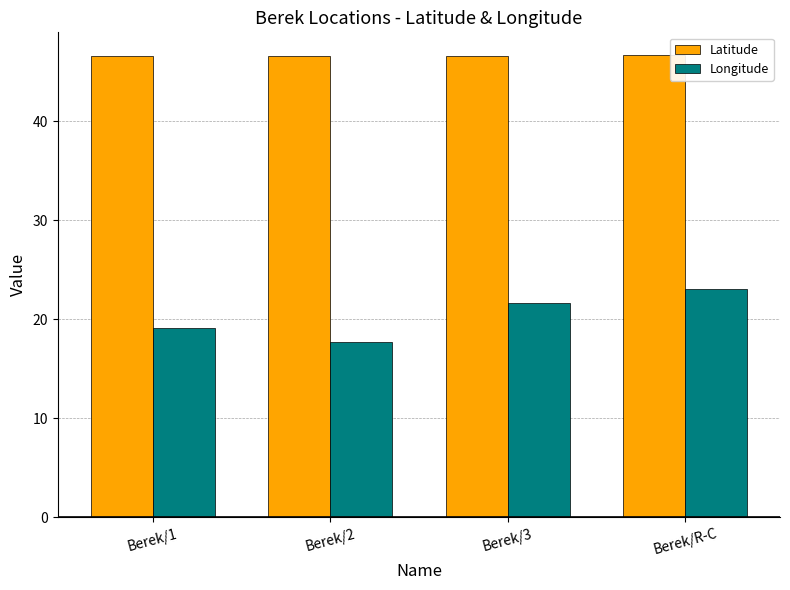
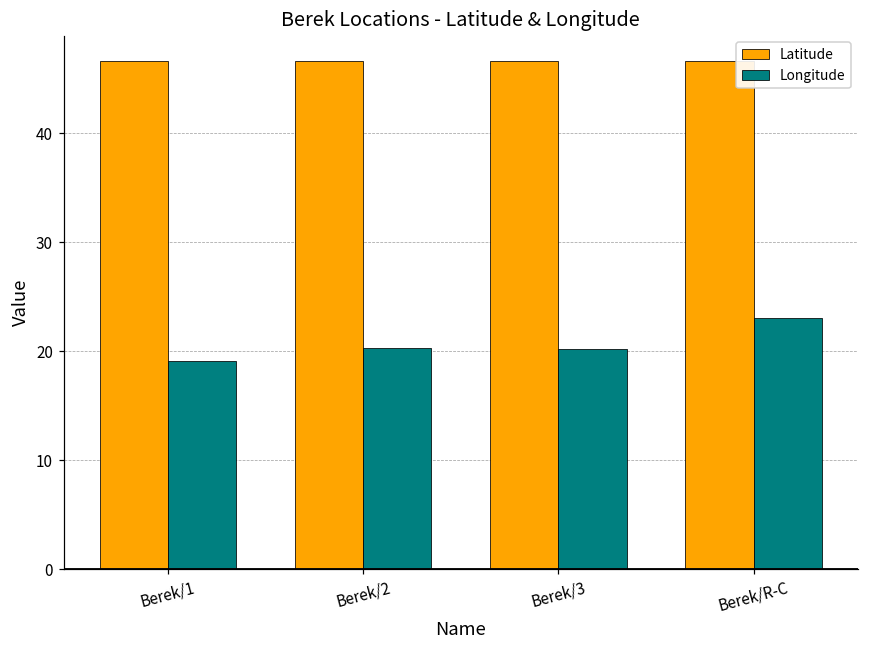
Longitude, Berek/2: 18 -> 20
Longitude, Berek/3: 22 -> 20
